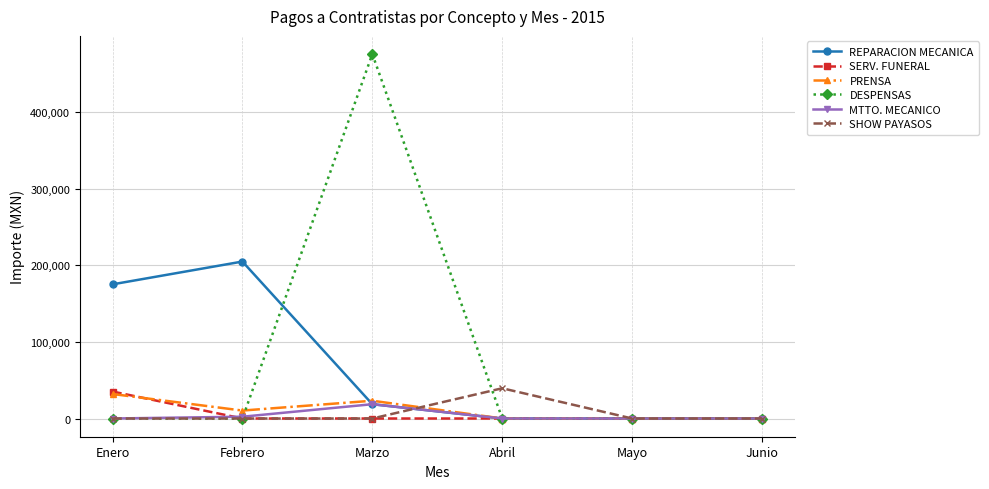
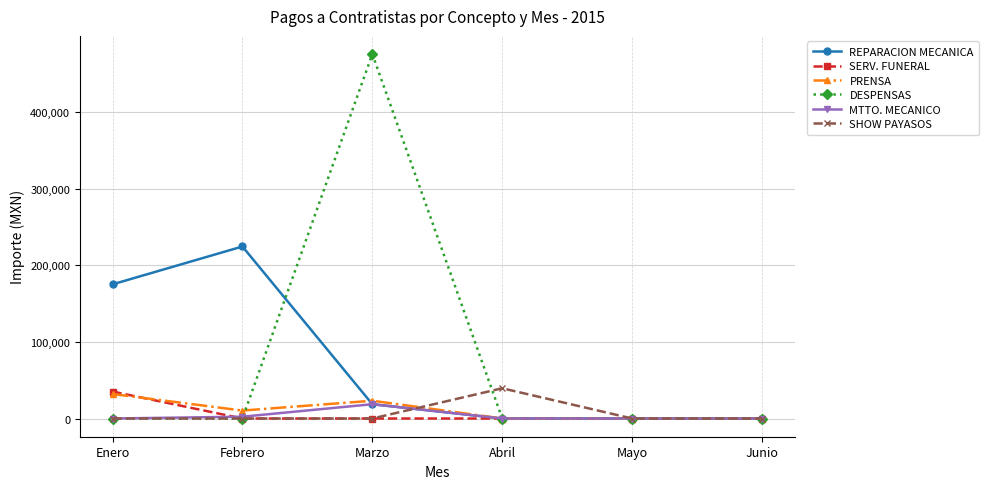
REPARACION MECANICA, Febrero: 200,000 -> 220,000
